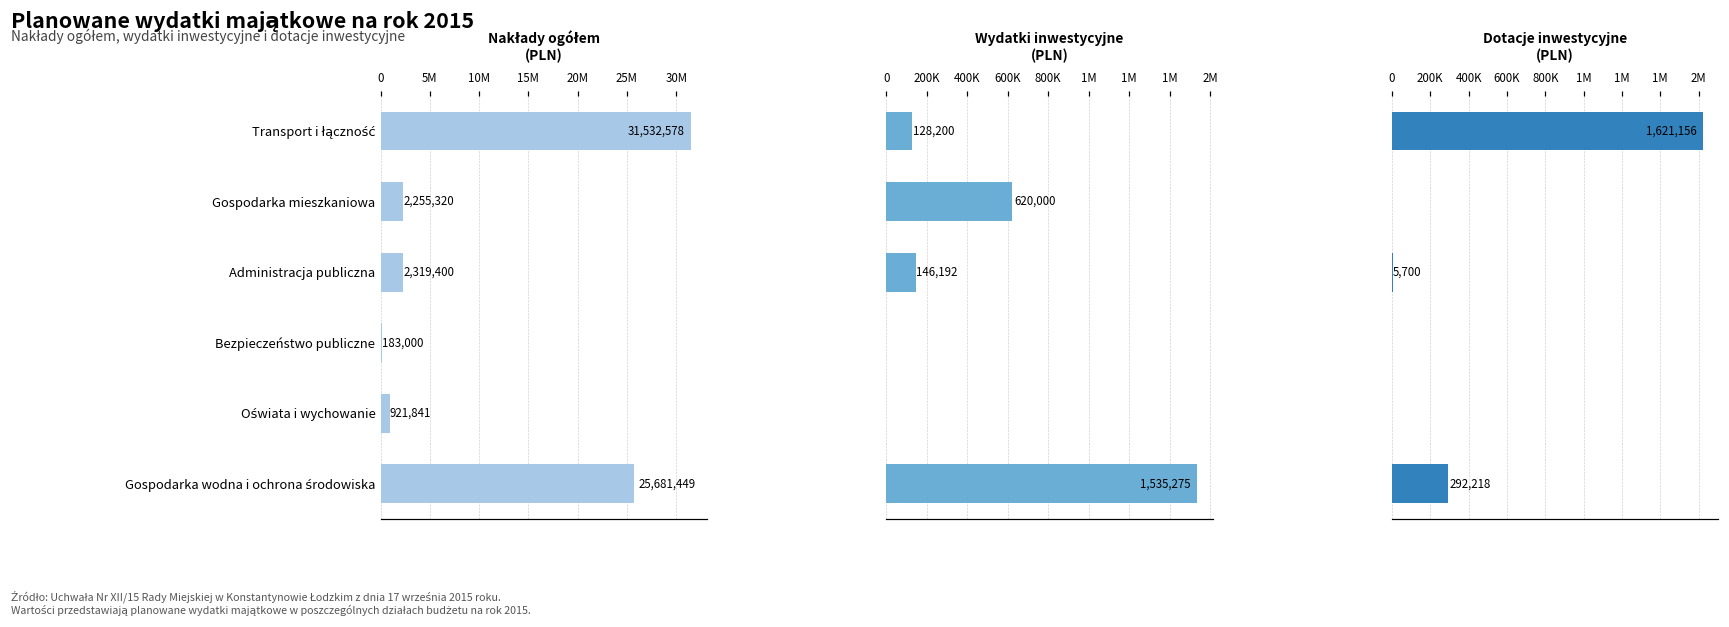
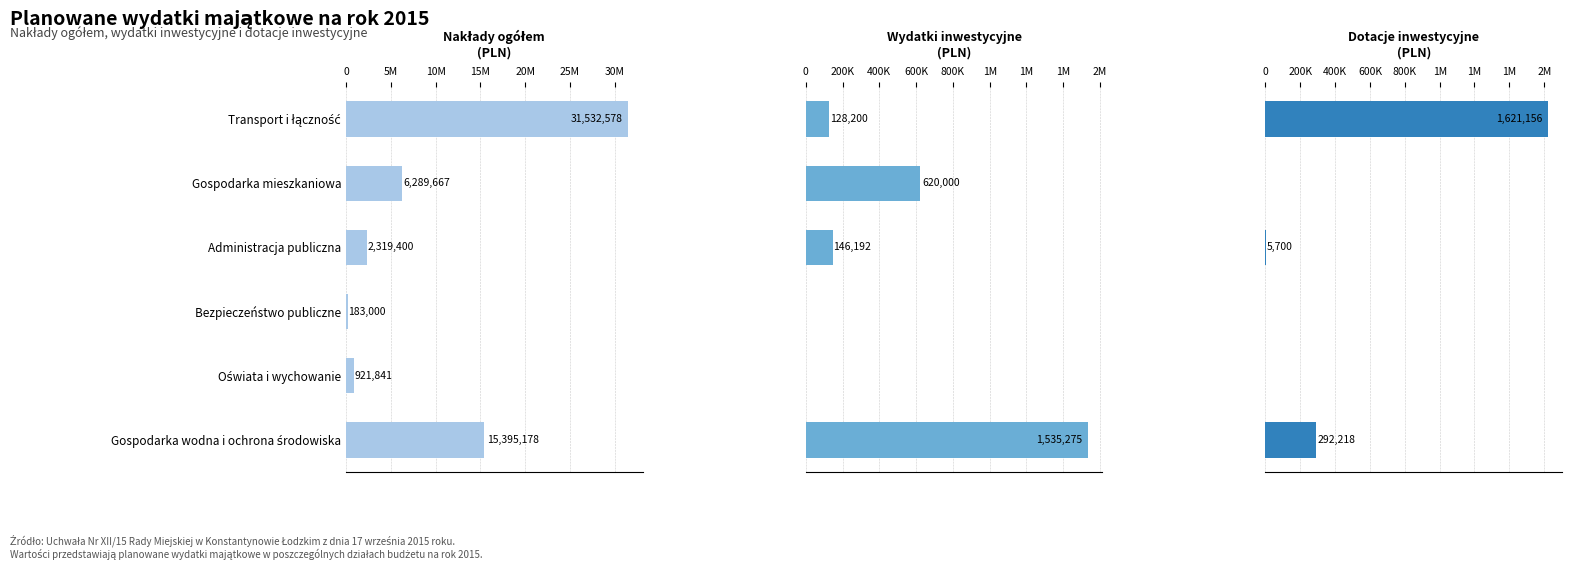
Nakłady ogółem (PLN), Gospodarka mieszkaniowa: 2,255,320 -> 6,289,667
Nakłady ogółem (PLN), Gospodarka wodna i ochrona środowiska: 25,681,449 -> 15,395,178
